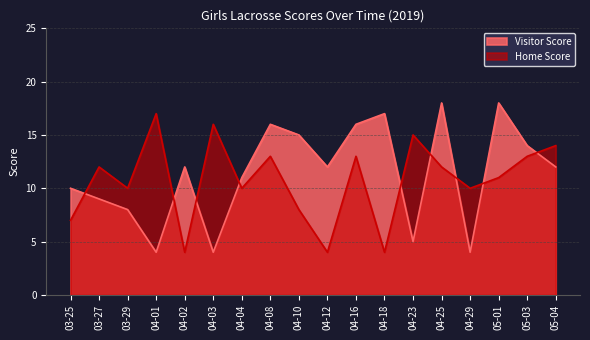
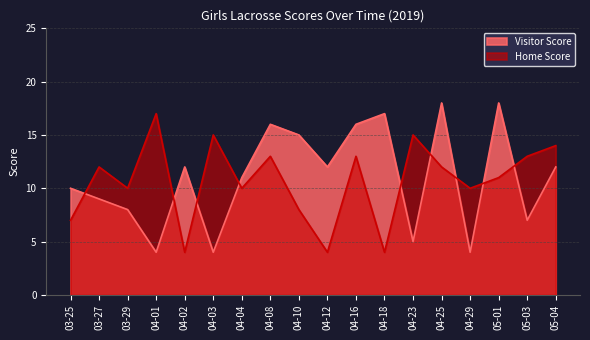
Home Score, 04-03: 16 -> 15
Visitor Score, 05-03: 14 -> 7
